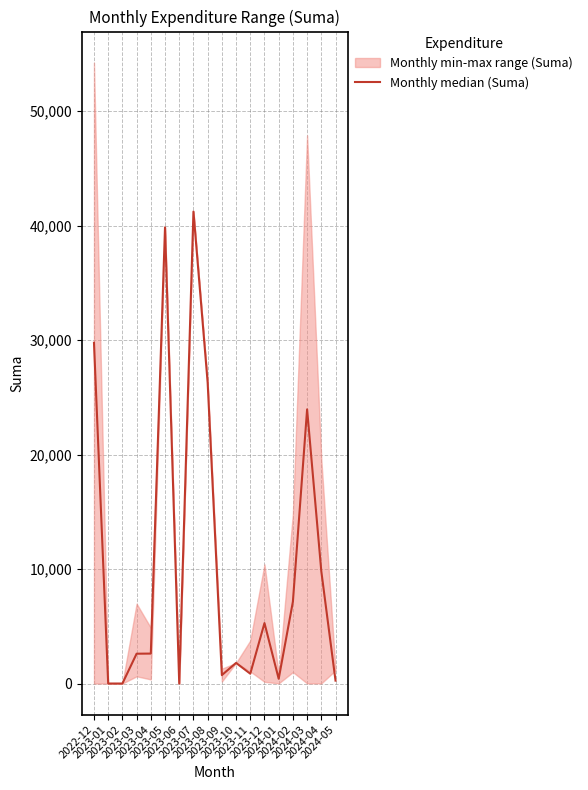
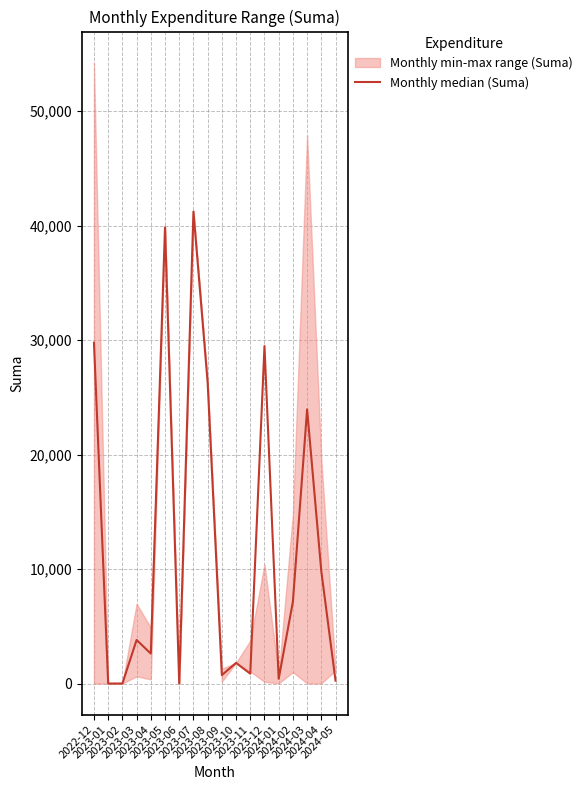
Monthly median (Suma), 2023-03: 2,600 -> 3,800
Monthly median (Suma), 2023-12: 5,300 -> 29,500
